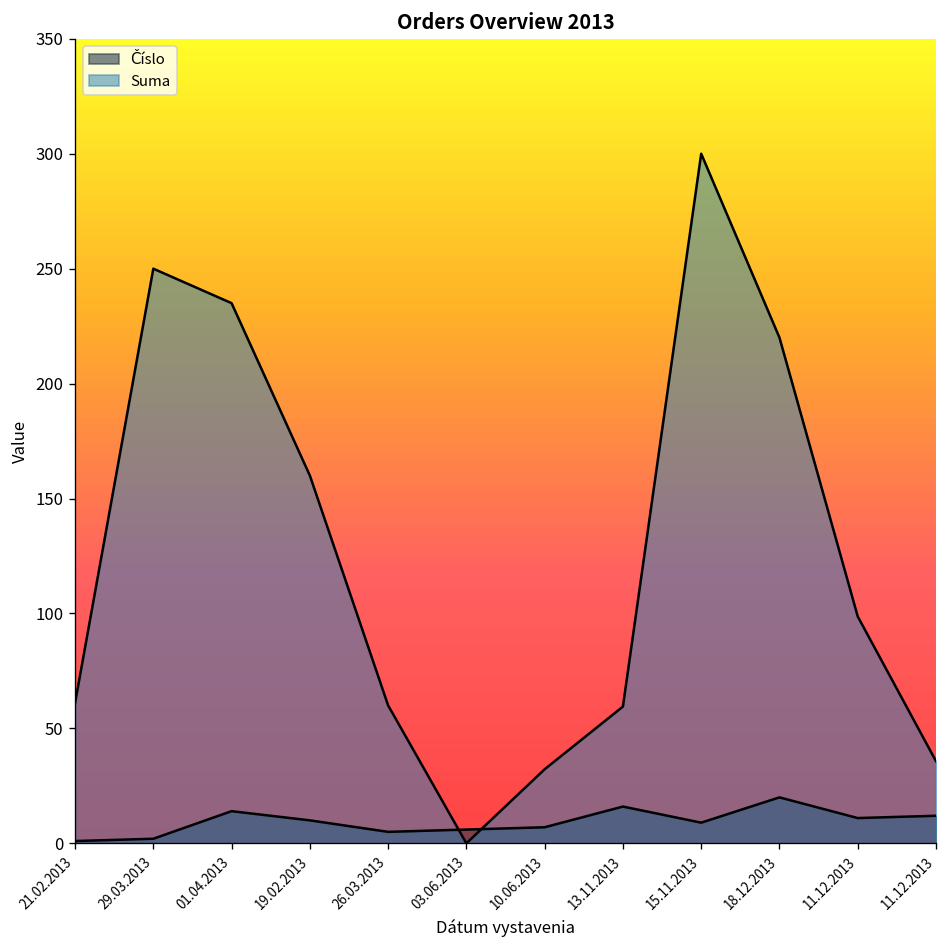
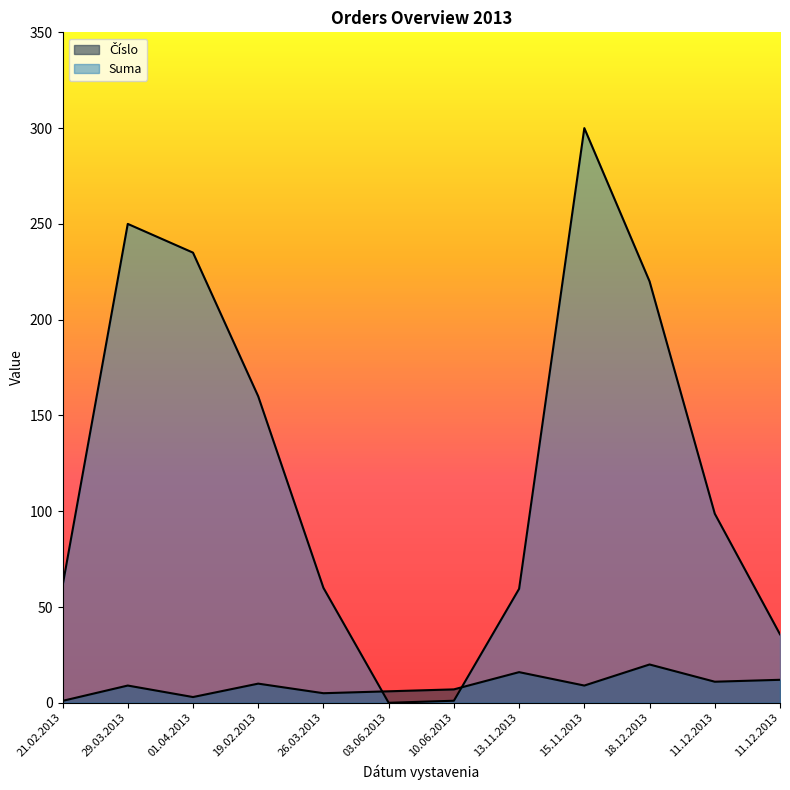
Číslo, 29.03.2013: 2 -> 9
Číslo, 01.04.2013: 14 -> 3
Suma, 10.06.2013: 32 -> 1
